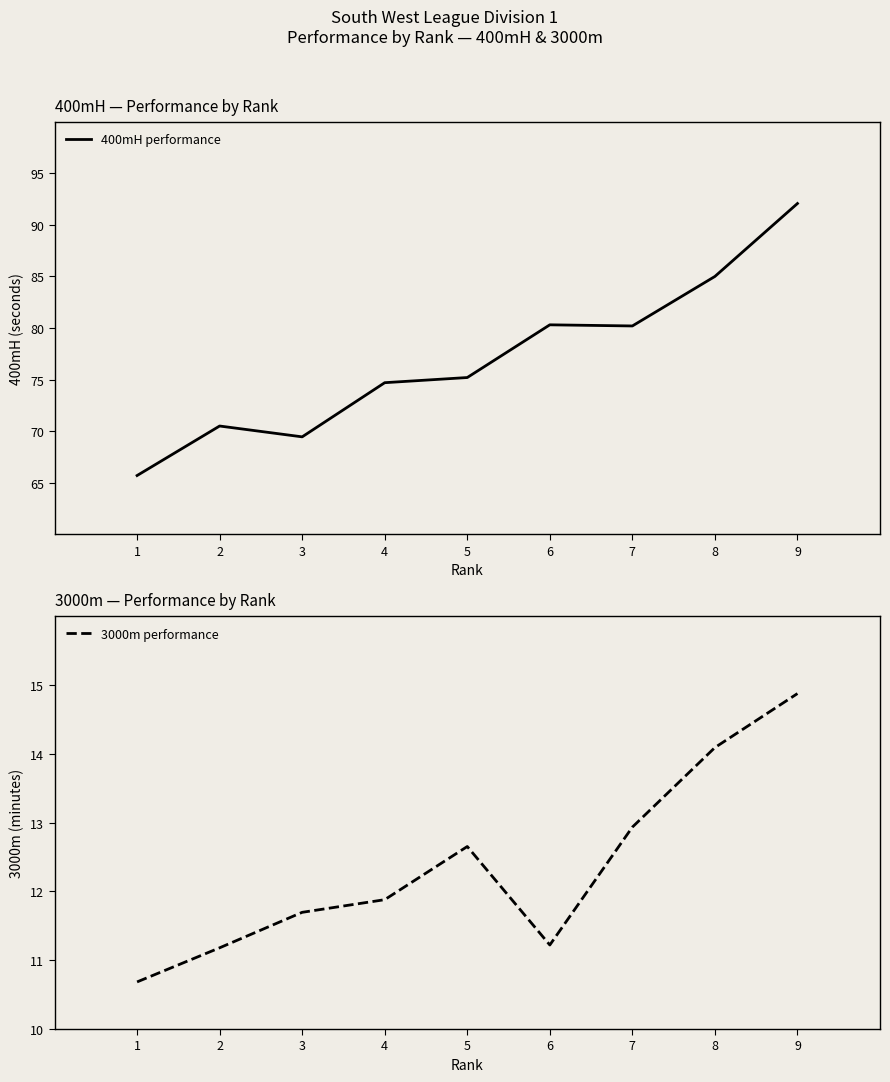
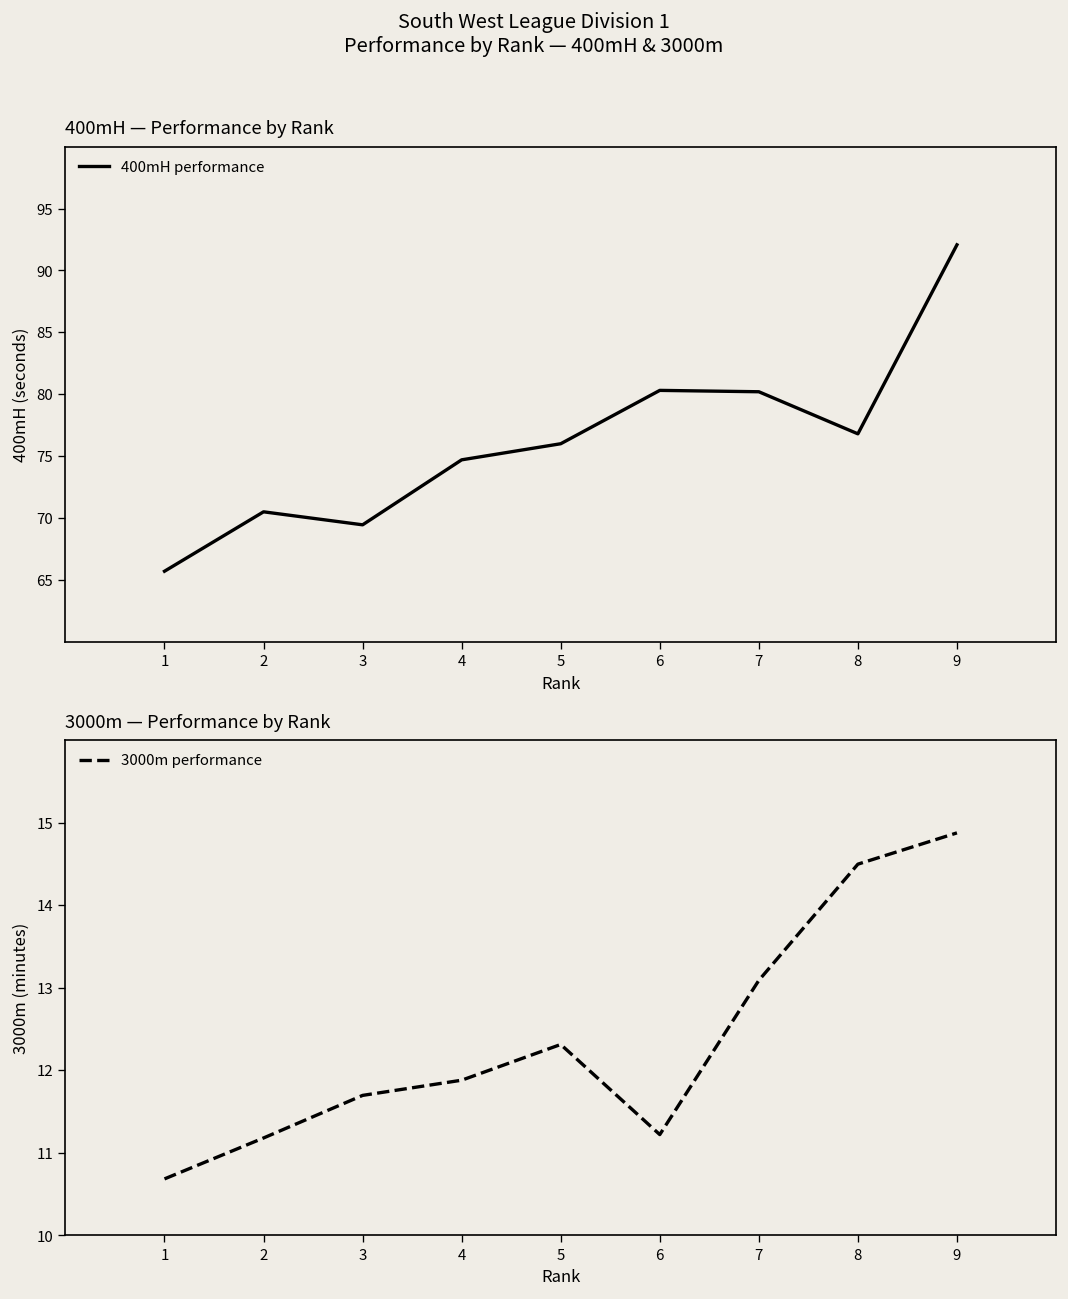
400mH — Performance by Rank, 5: 75.2 -> 76.0
400mH — Performance by Rank, 8: 85.0 -> 76.8
3000m — Performance by Rank, 5: 12.7 -> 12.3
3000m — Performance by Rank, 7: 12.9 -> 13.1
3000m — Performance by Rank, 8: 14.1 -> 14.5
